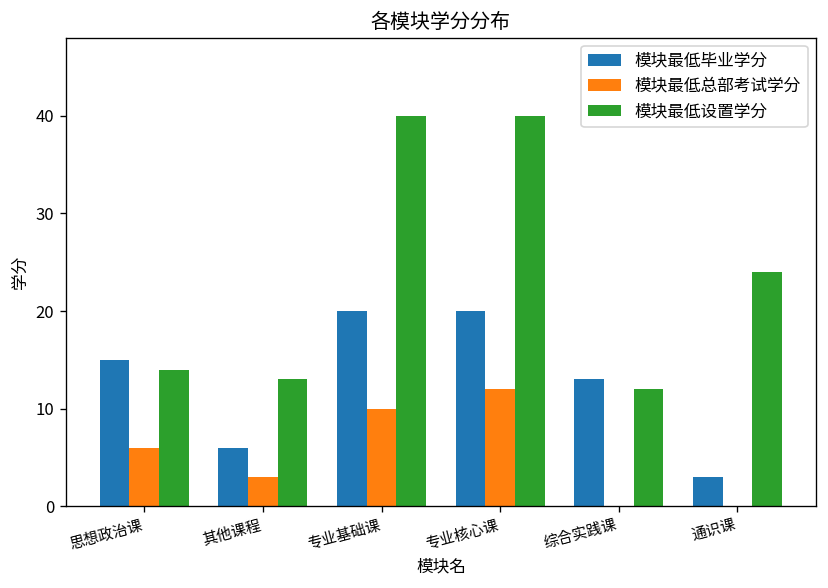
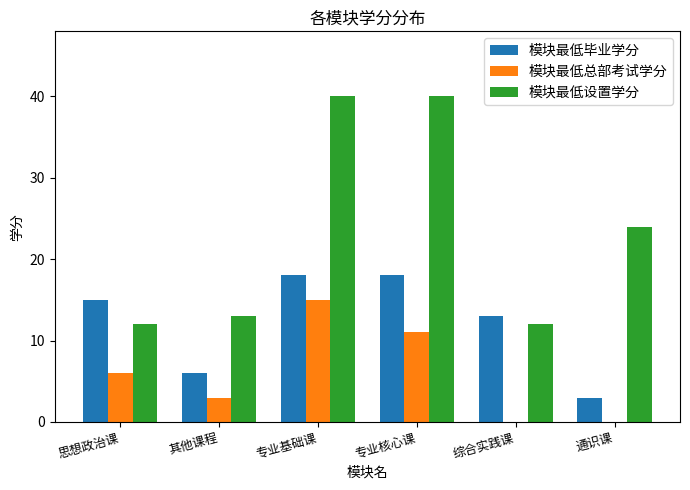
模块最低设置学分, 思想政治课: 14 -> 12
模块最低毕业学分, 专业基础课: 20 -> 18
模块最低总部考试学分, 专业基础课: 10 -> 15
模块最低毕业学分, 专业核心课: 20 -> 18
模块最低总部考试学分, 专业核心课: 12 -> 11
